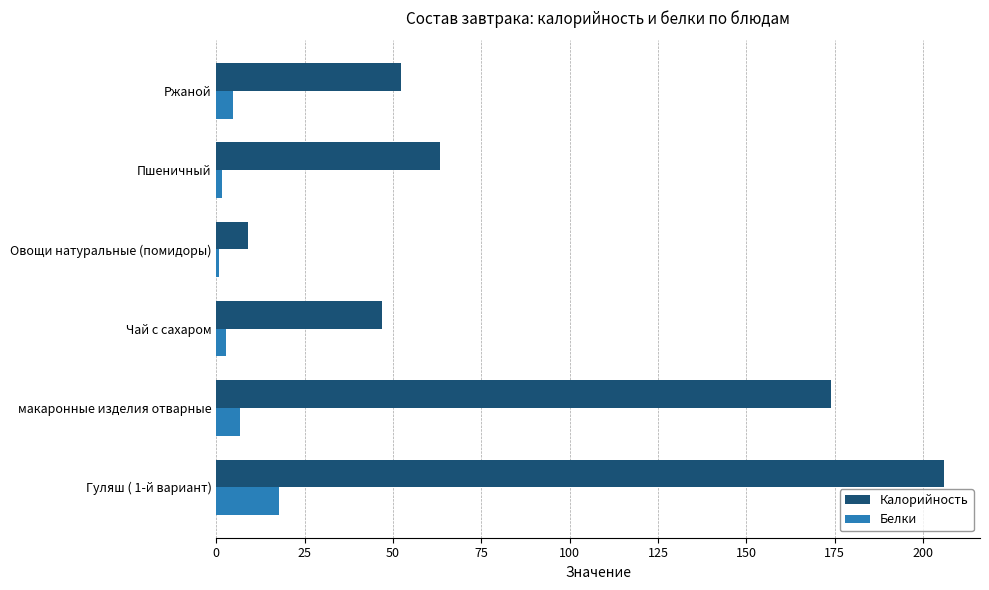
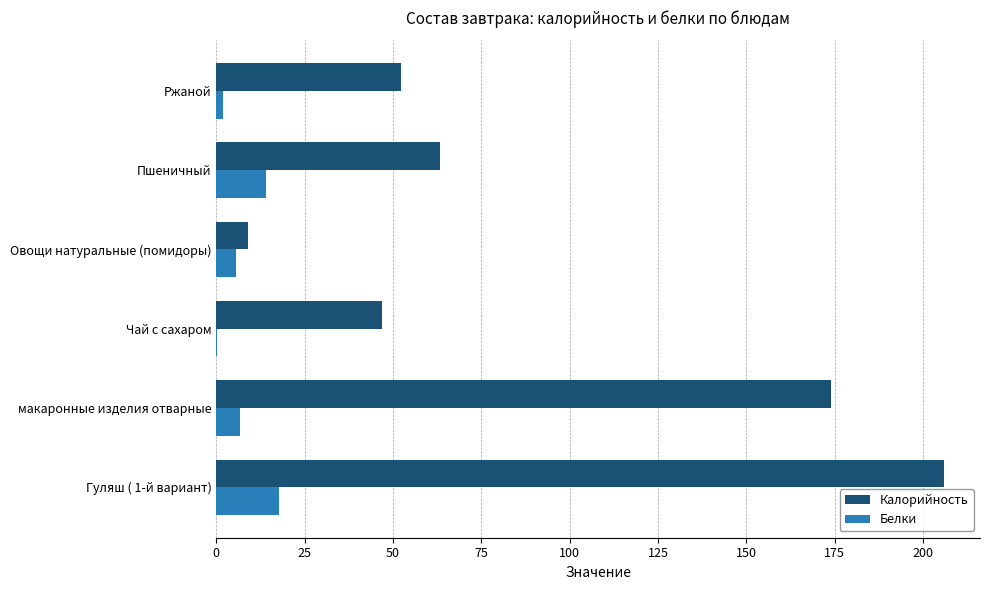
Белки, Ржаной: 5 -> 2
Белки, Пшеничный: 2 -> 14
Белки, Овощи натуральные (помидоры): 1 -> 5
Белки, Чай с сахаром: 3 -> 0
